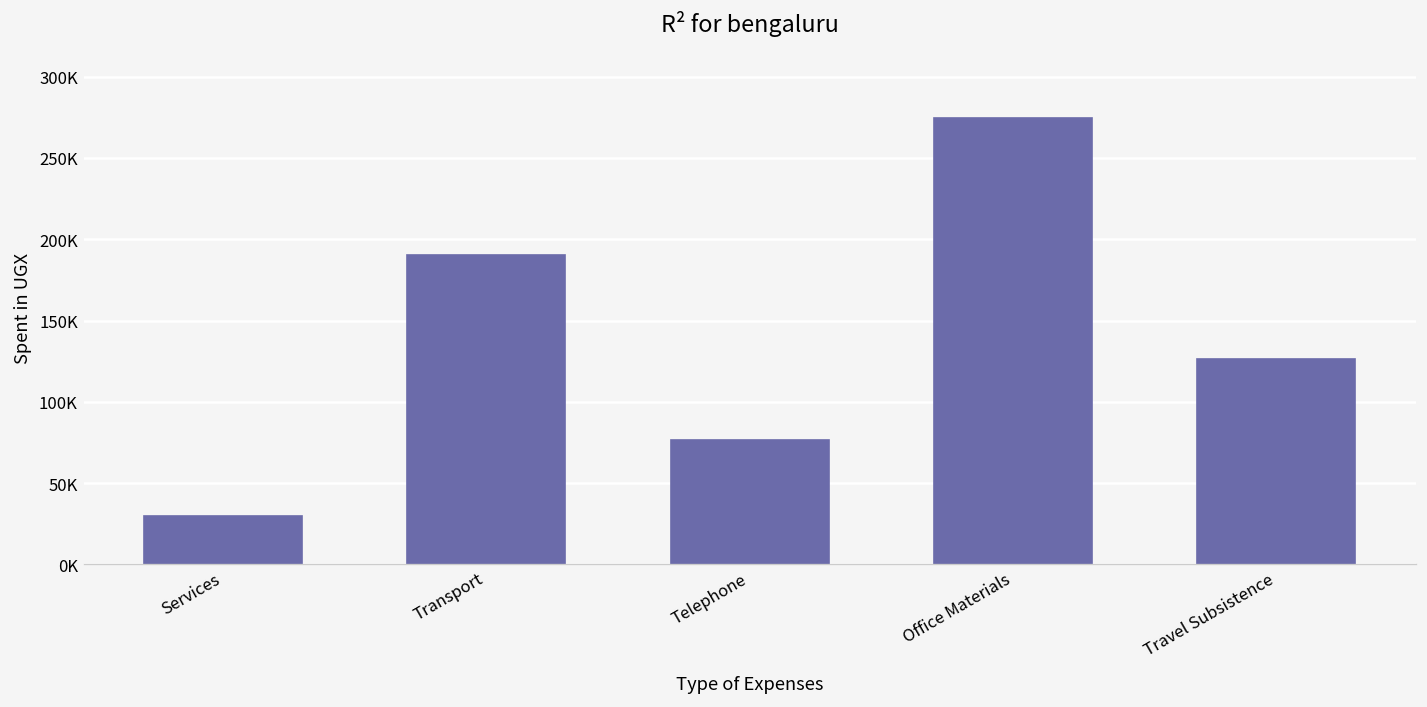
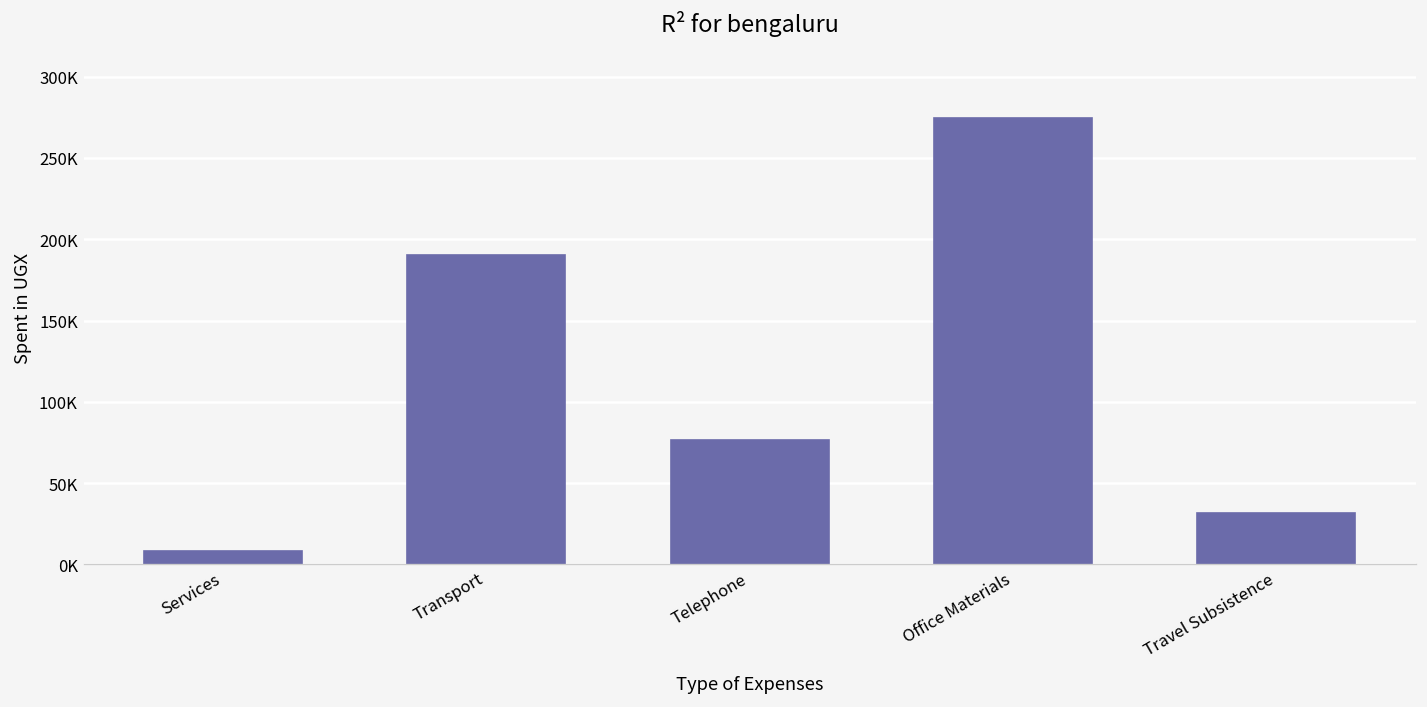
Services: 30000 -> 8000
Travel Subsistence: 127000 -> 31000
